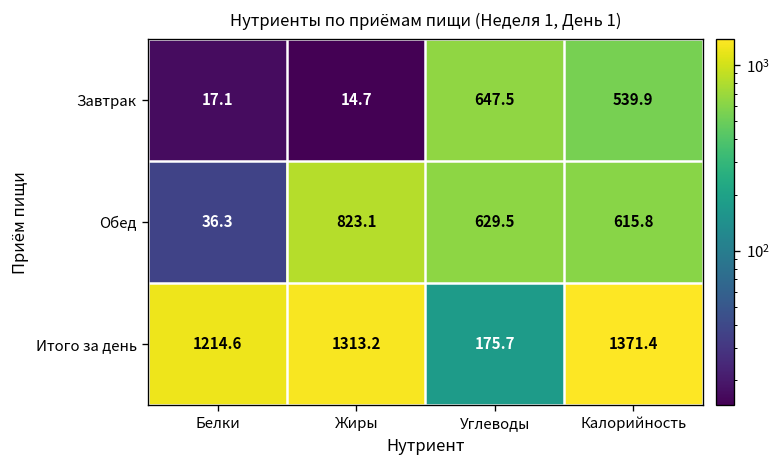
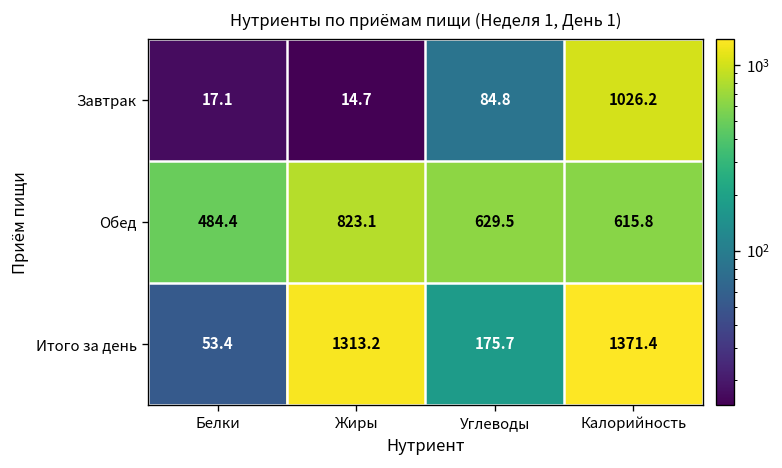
Завтрак, Углеводы: 647.5 -> 84.8
Завтрак, Калорийность: 539.9 -> 1026.2
Обед, Белки: 36.3 -> 484.4
Итого за день, Белки: 1214.6 -> 53.4
